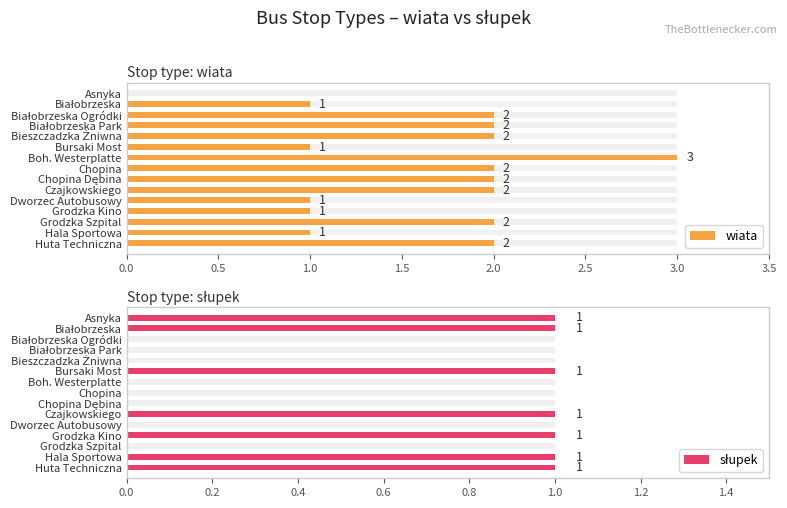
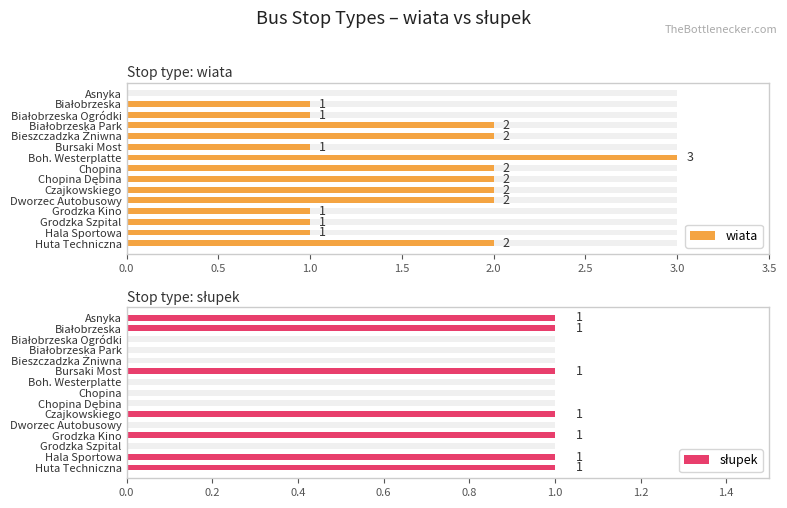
Stop type: wiata, wiata, Białobrzeska Ogródki: 2 -> 1
Stop type: wiata, wiata, Dworzec Autobusowy: 1 -> 2
Stop type: wiata, wiata, Grodzka Szpital: 2 -> 1
